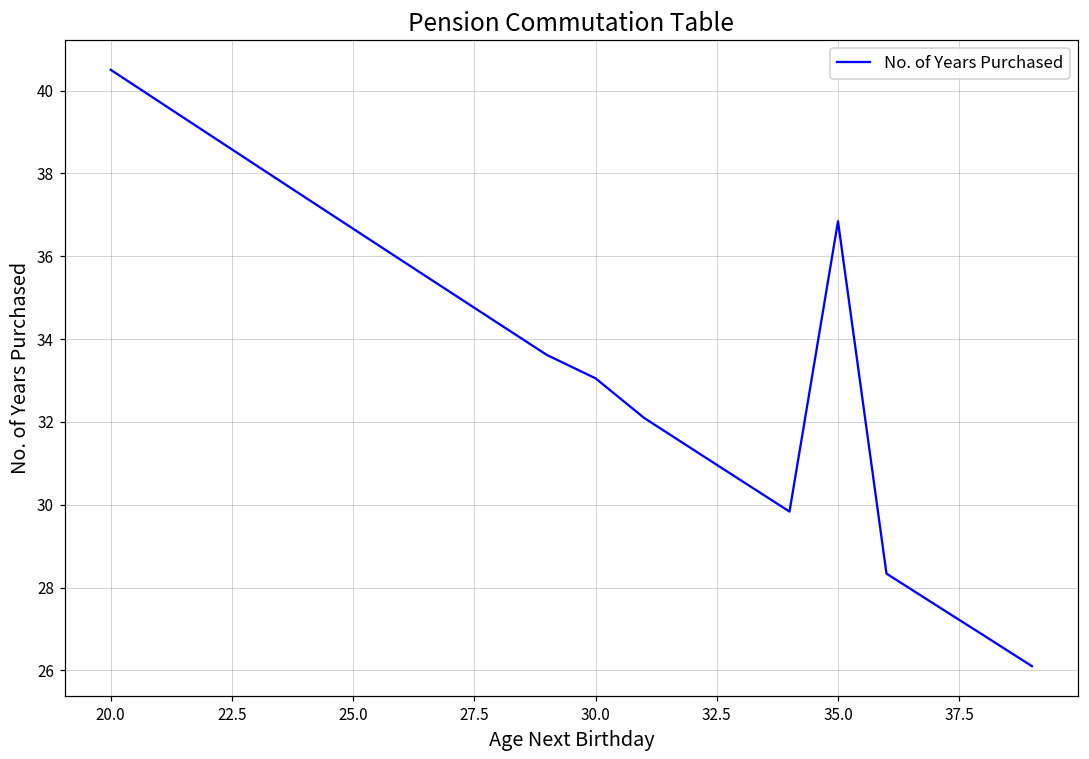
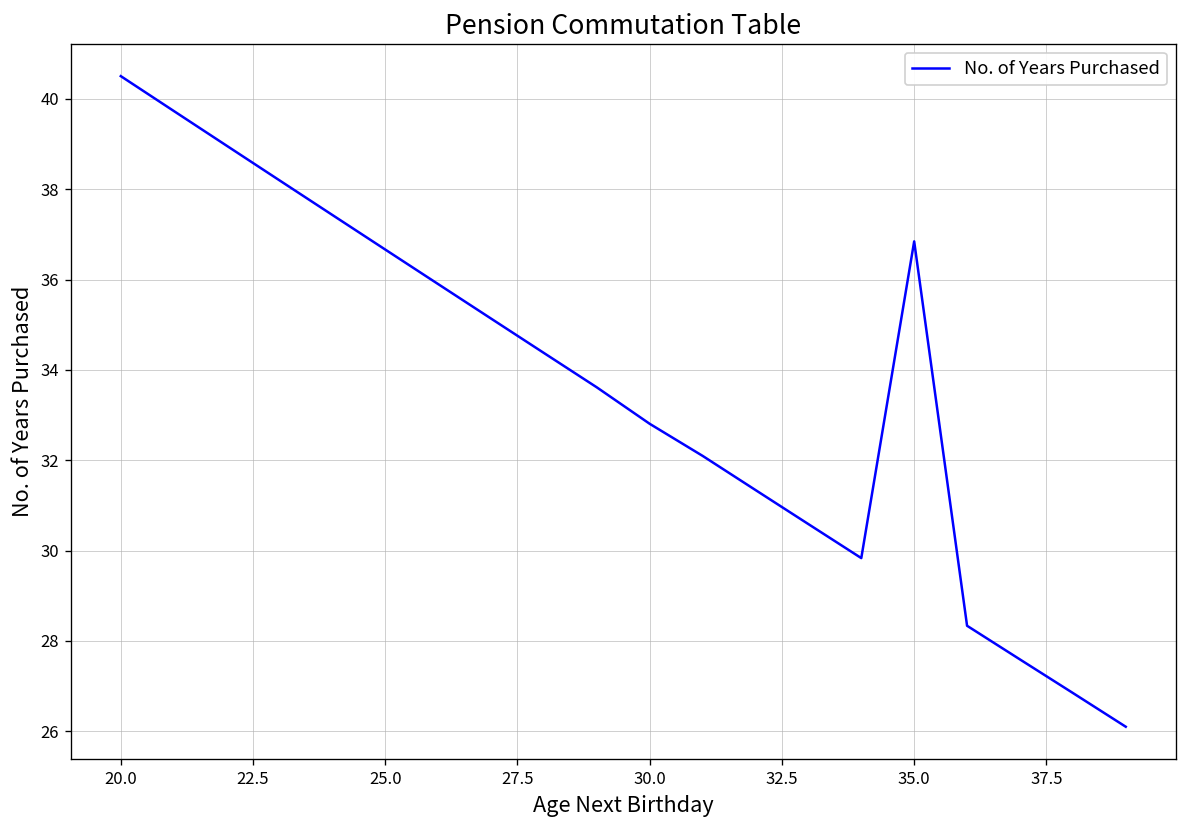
30.0: 33.1 -> 32.8
